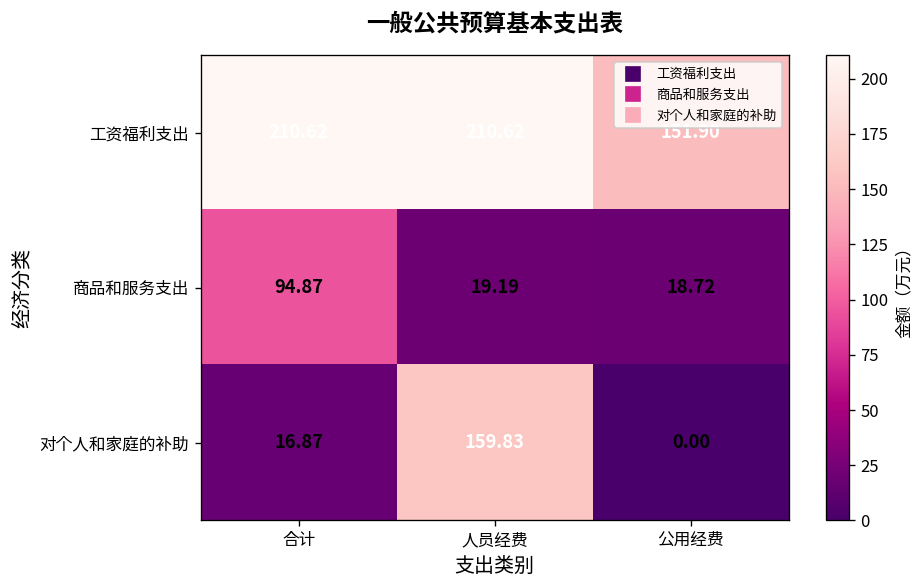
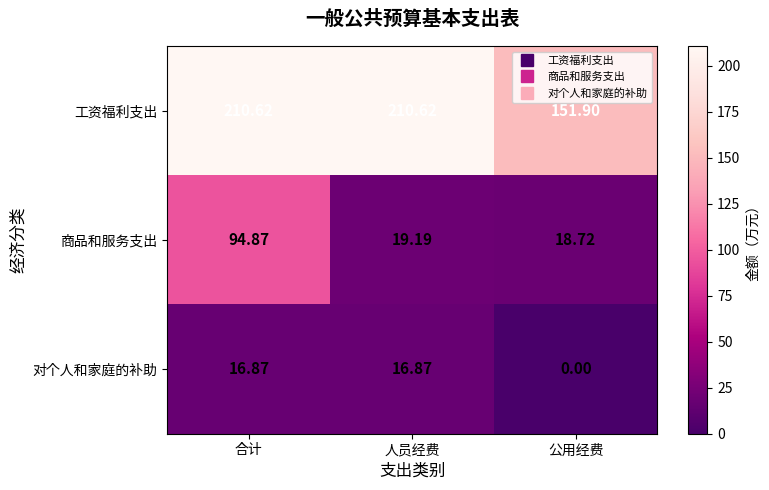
对个人和家庭的补助, 人员经费: 159.83 -> 16.87
